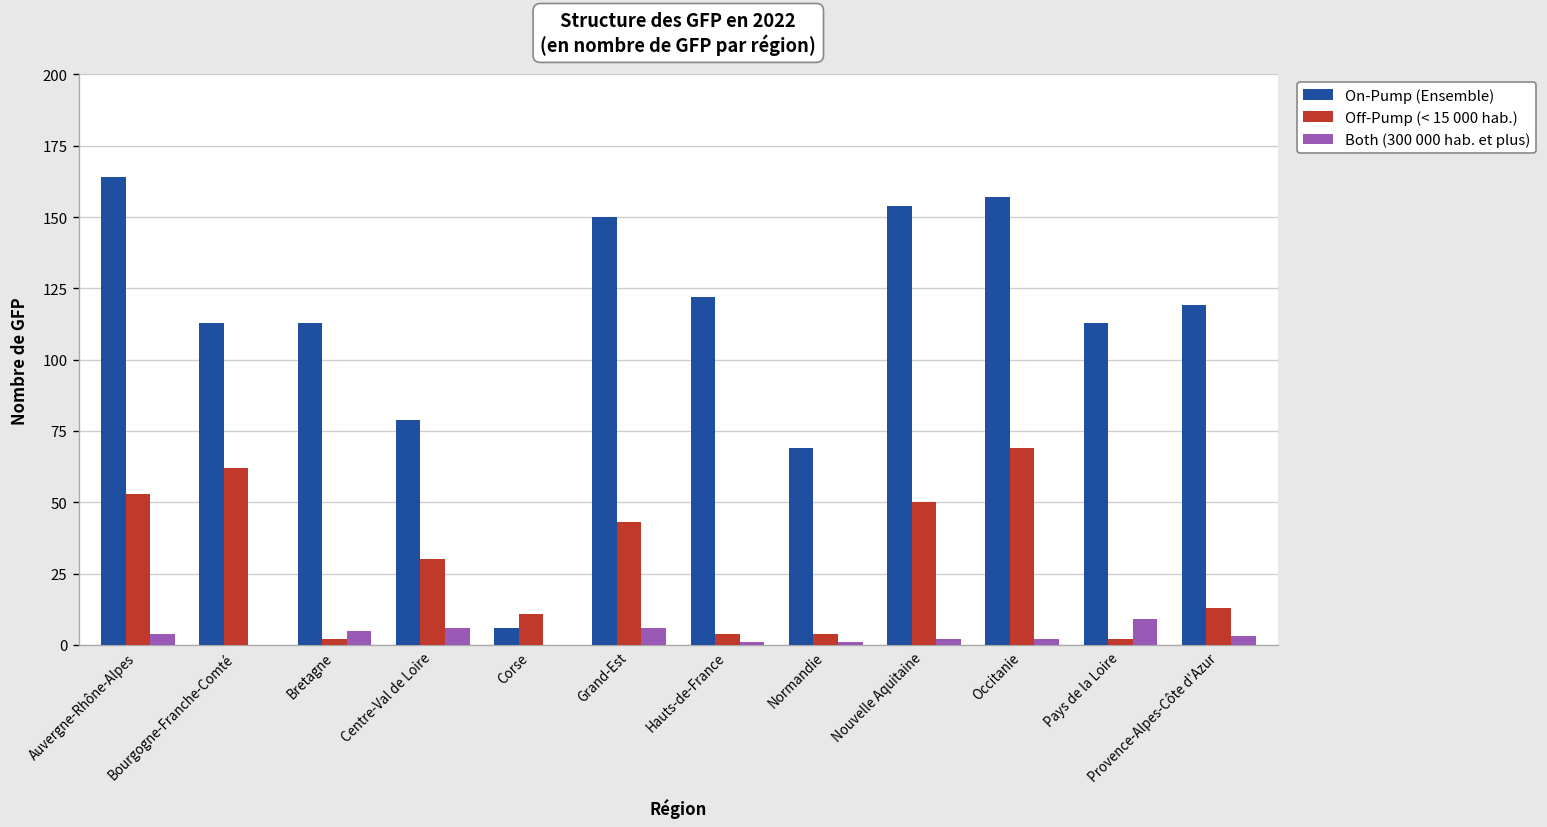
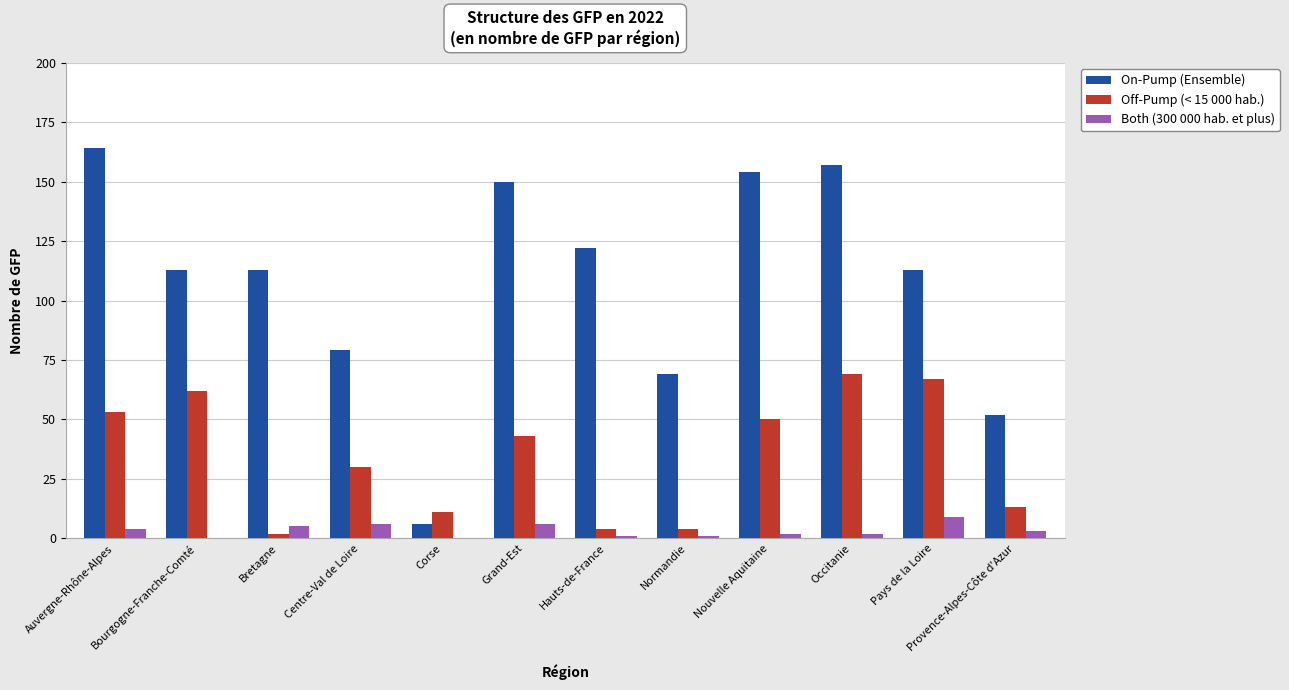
Off-Pump (< 15 000 hab.), Pays de la Loire: 2 -> 67
On-Pump (Ensemble), Provence-Alpes-Côte d'Azur: 119 -> 52
